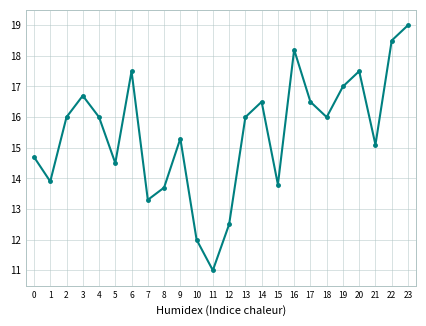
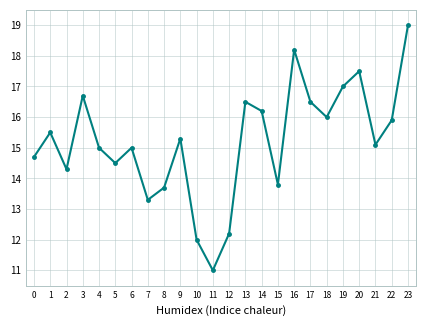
1: 13.9 -> 15.5
2: 16.0 -> 14.3
4: 16 -> 15
6: 17.5 -> 15.0
12: 12.5 -> 12.2
13: 16.0 -> 16.5
14: 16.5 -> 16.2
22: 18.5 -> 15.9
